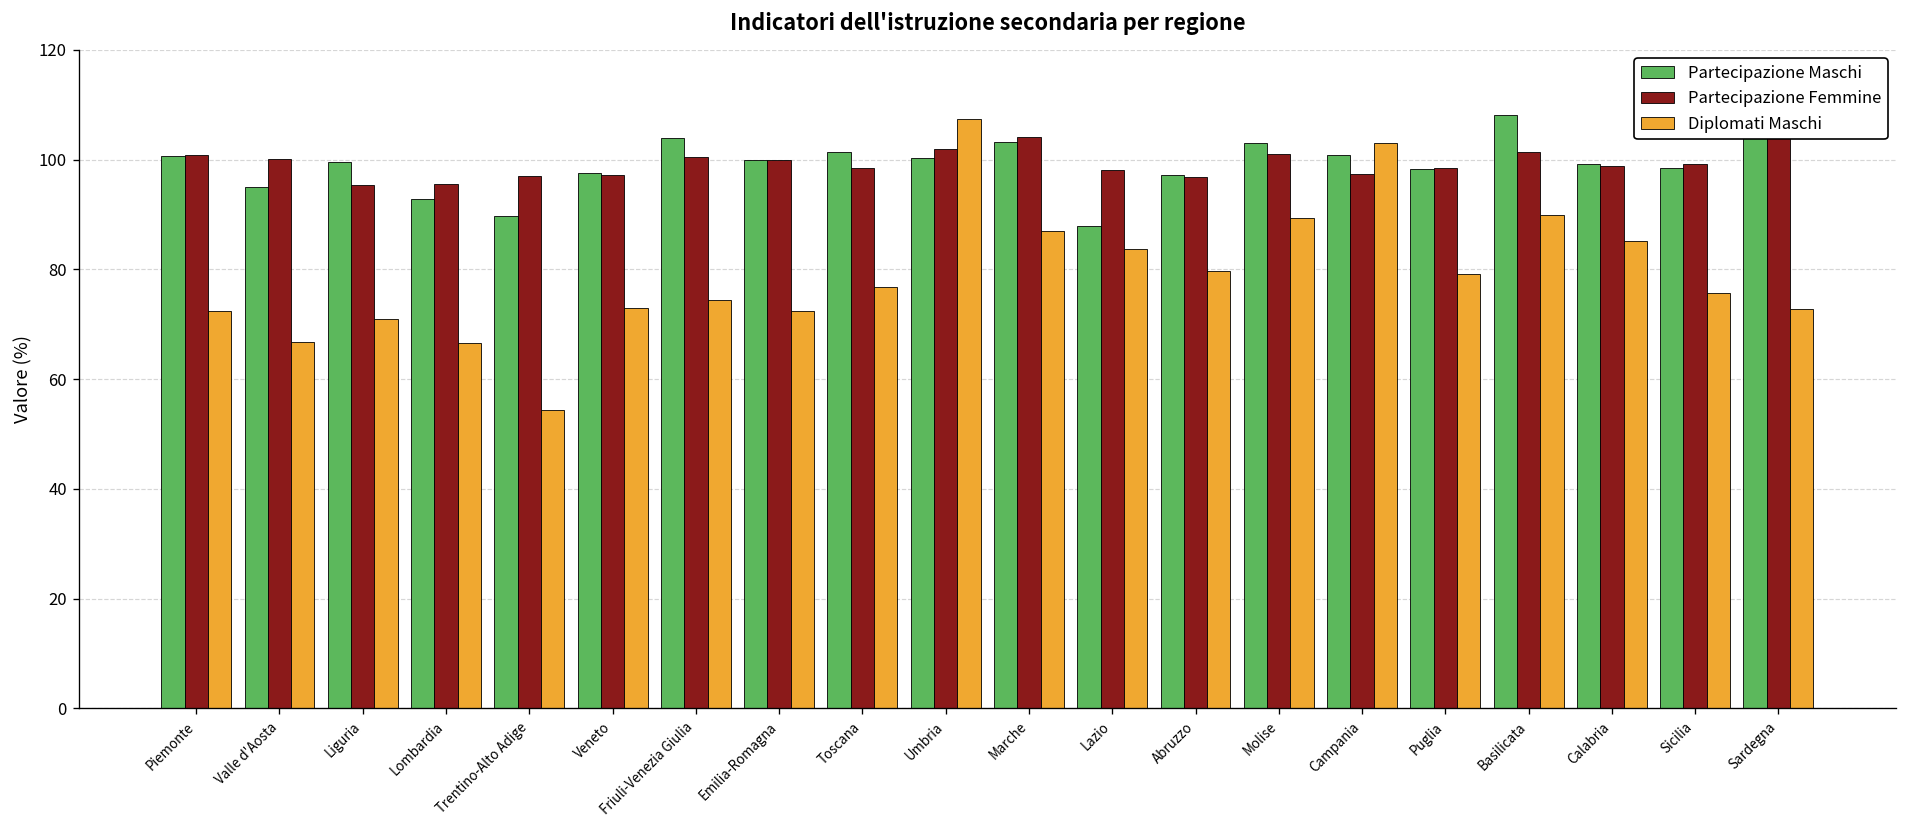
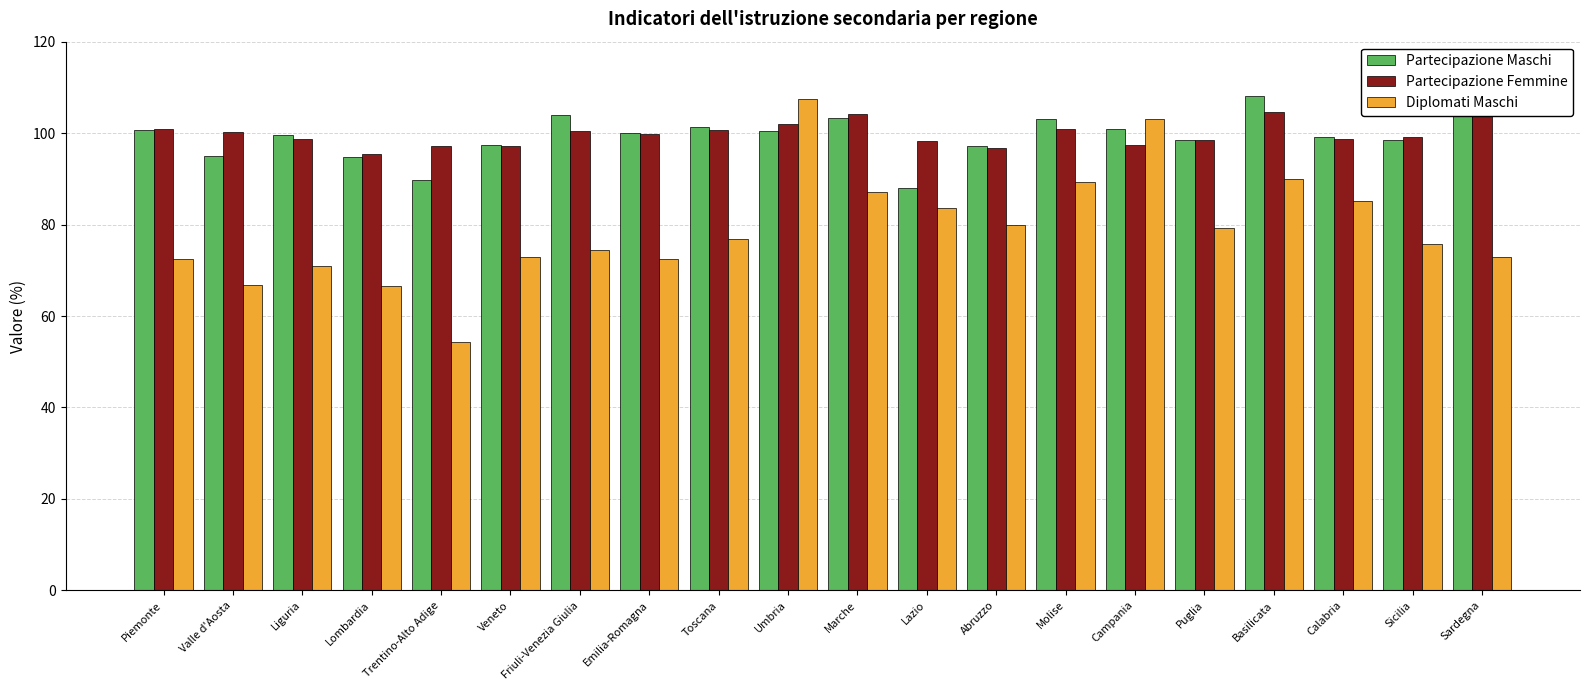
Partecipazione Femmine, Liguria: 95 -> 99
Partecipazione Maschi, Lombardia: 93 -> 95
Partecipazione Femmine, Toscana: 99 -> 101
Partecipazione Femmine, Basilicata: 102 -> 105
